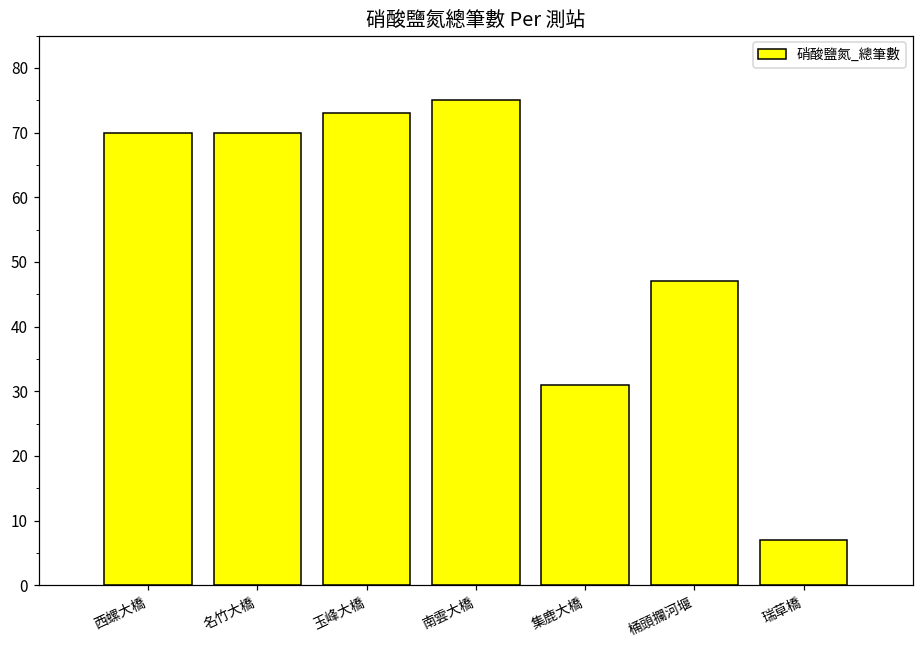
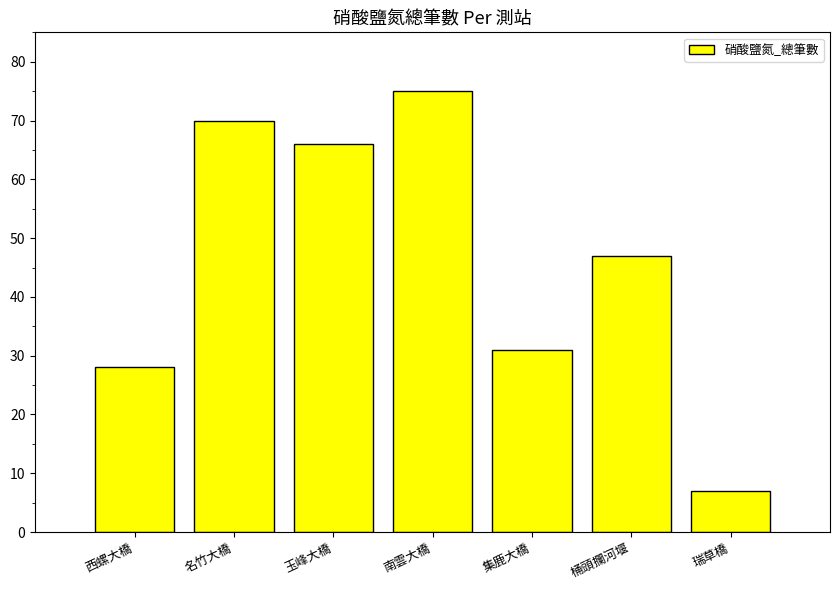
西螺大橋: 70 -> 28
玉峰大橋: 73 -> 66
